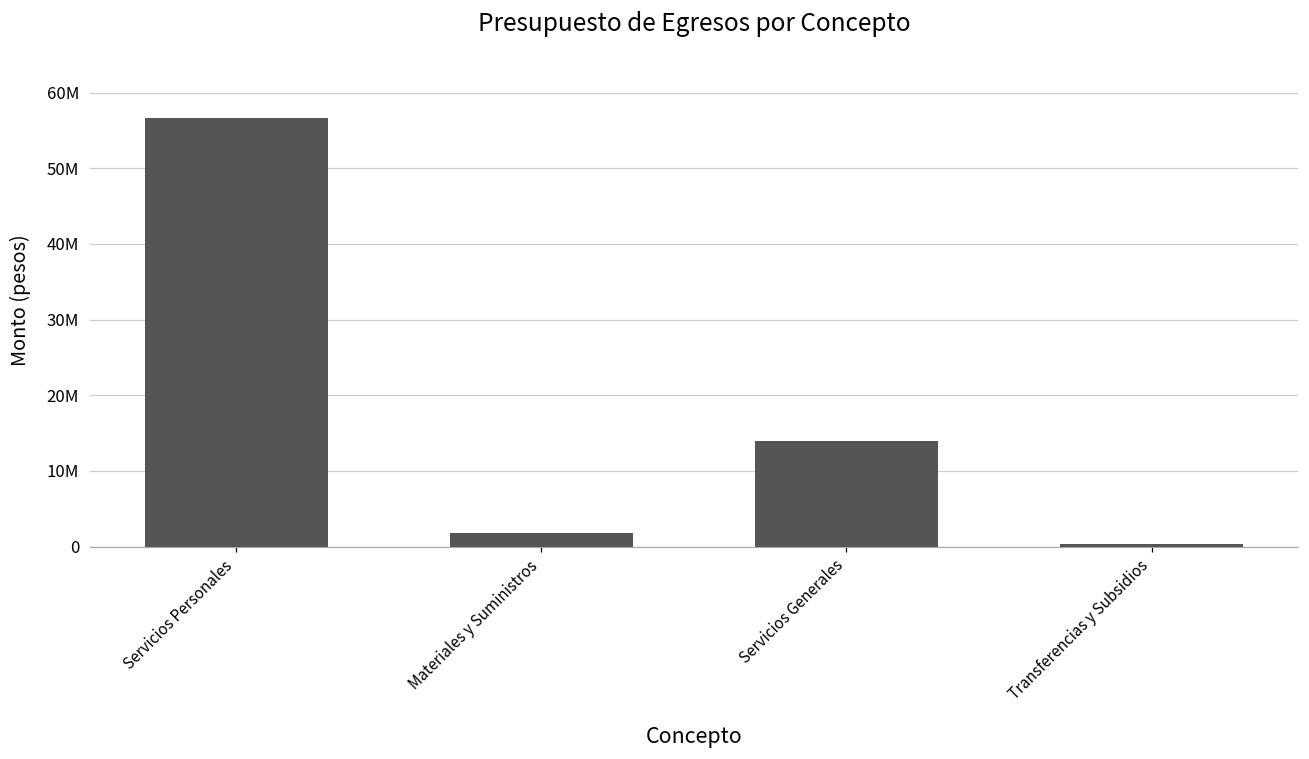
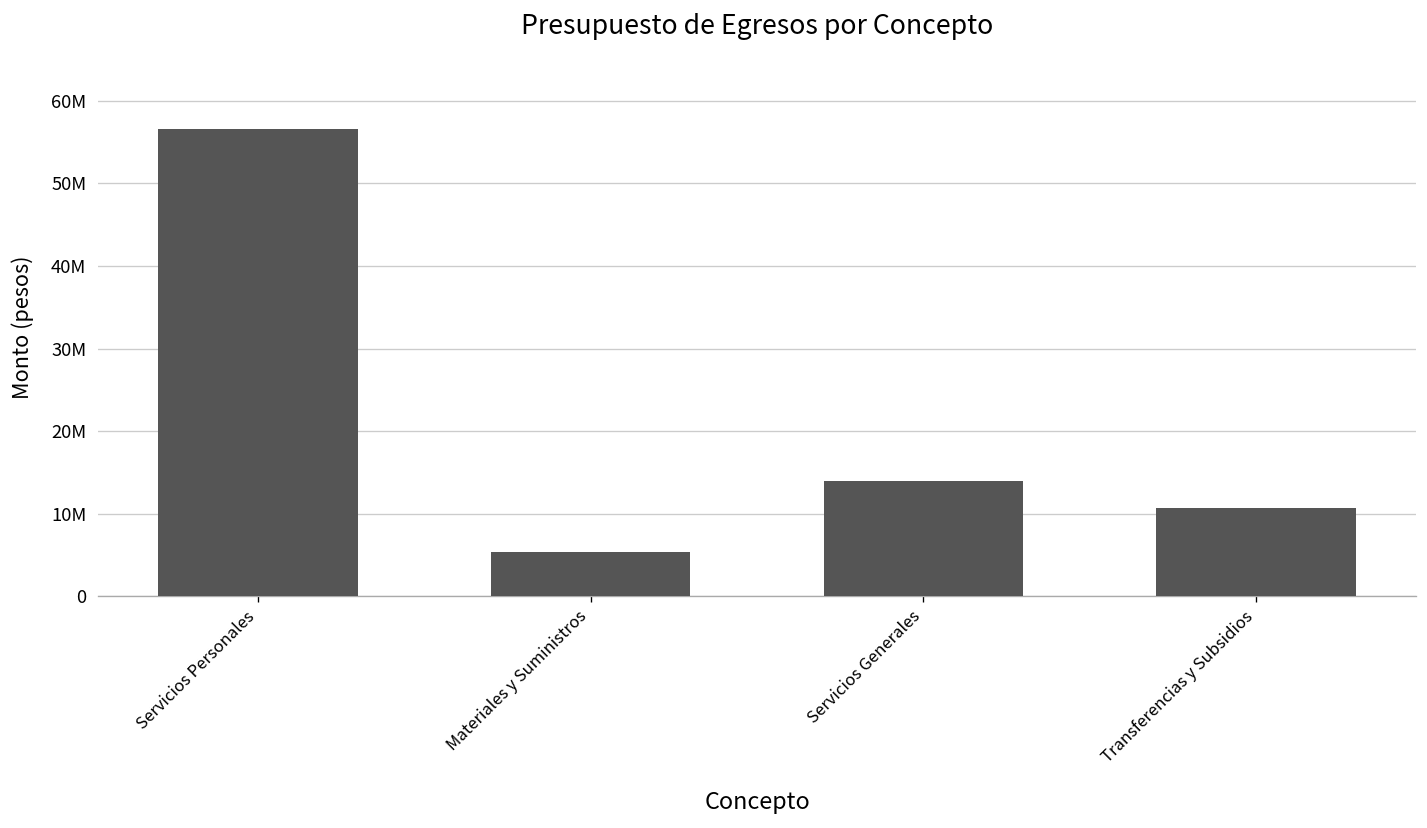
Materiales y Suministros: 2000000 -> 5000000
Transferencias y Subsidios: 0 -> 11000000
